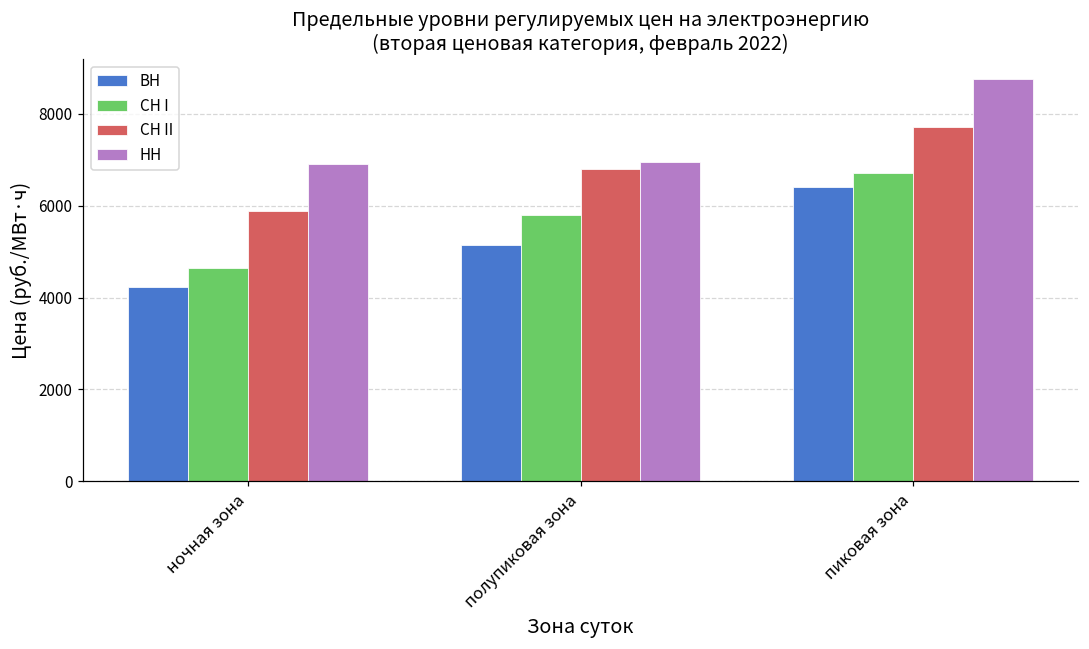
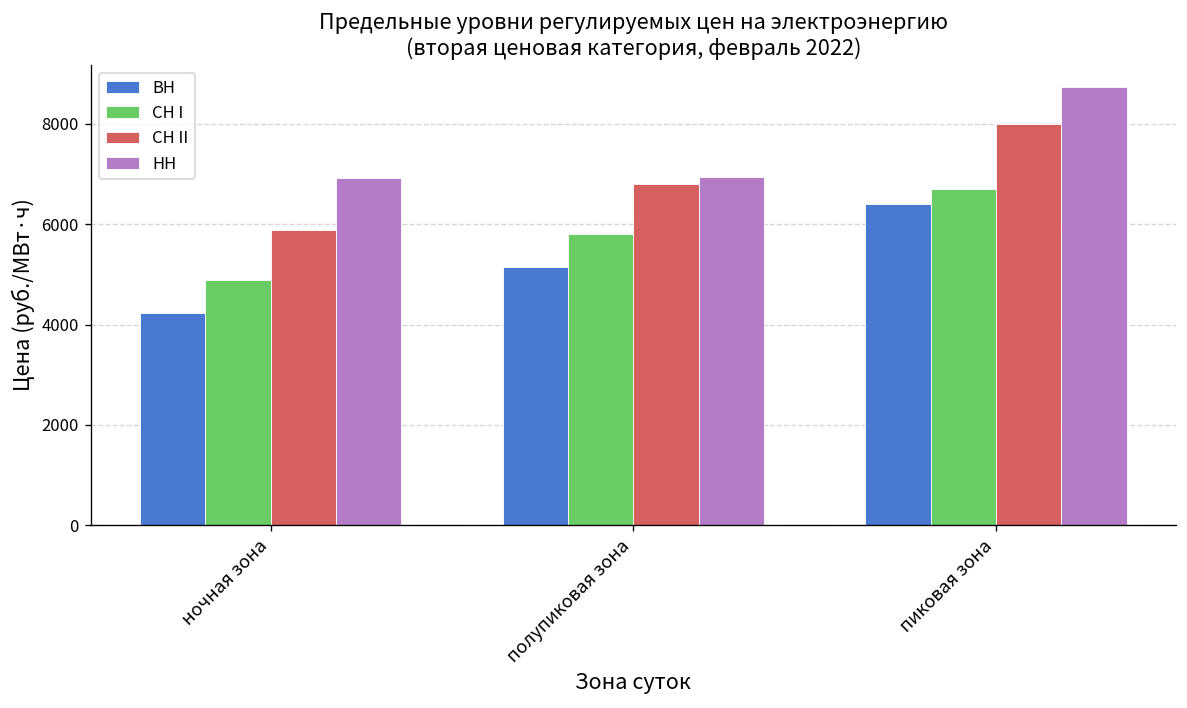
СН I, ночная зона: 4600 -> 4900
СН II, пиковая зона: 7700 -> 8000
